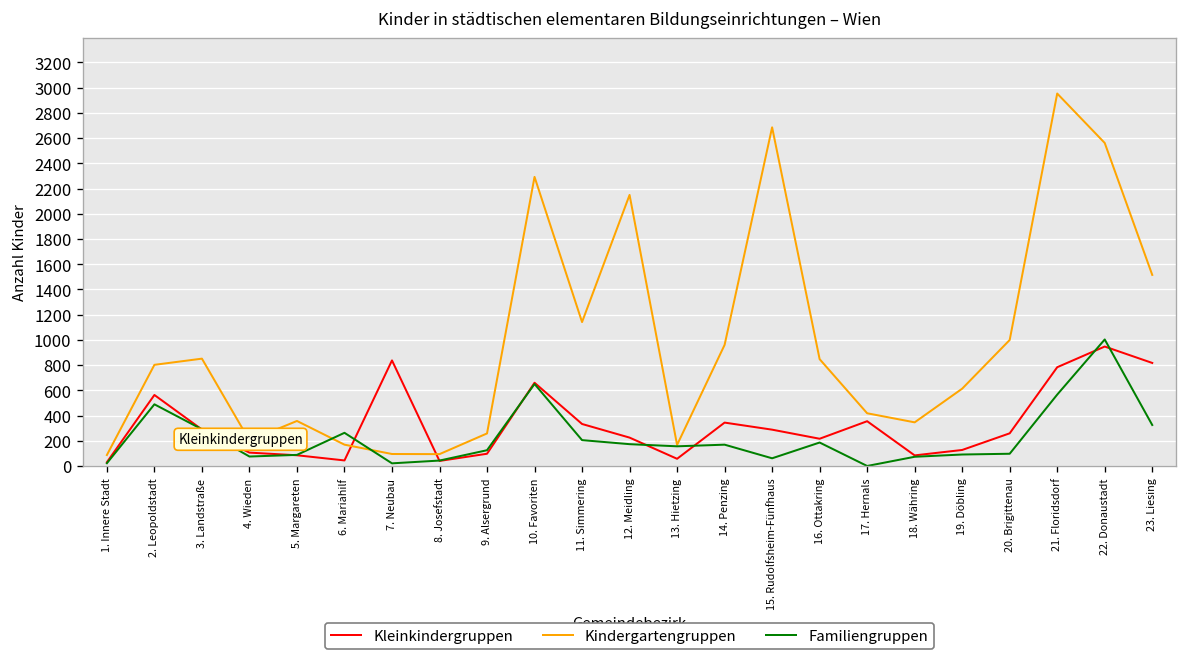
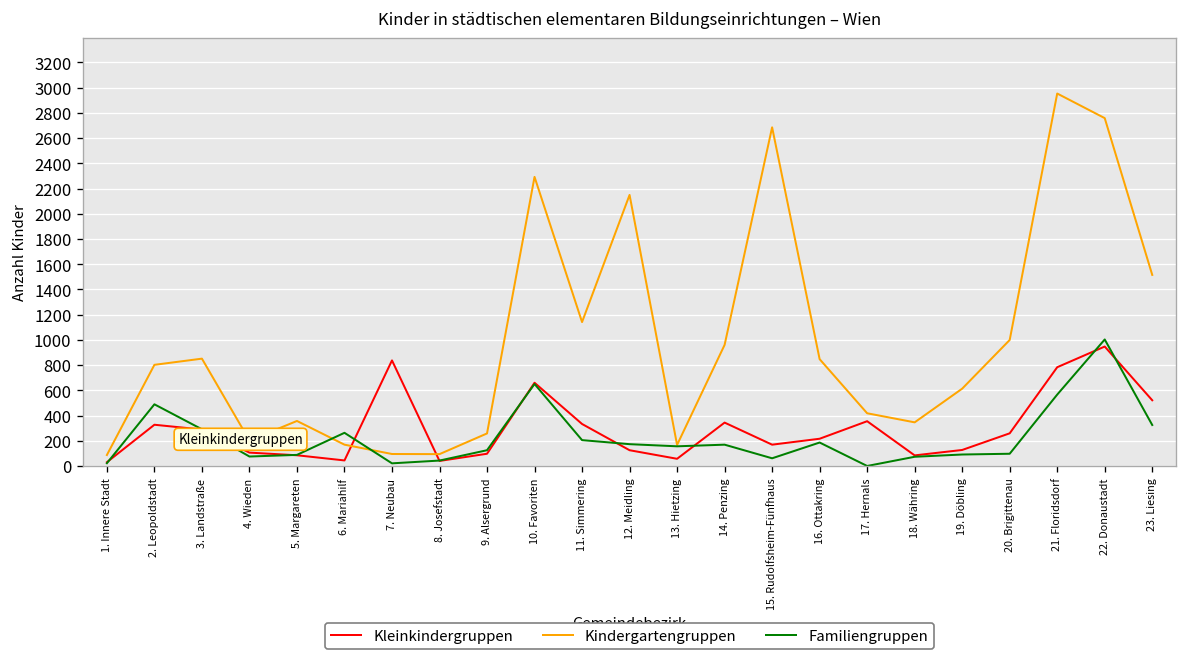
Kleinkindergruppen, 2. Leopoldstadt: 560 -> 330
Kleinkindergruppen, 12. Meidling: 230 -> 130
Kleinkindergruppen, 15. Rudolfsheim-Fünfhaus: 290 -> 170
Kindergartengruppen, 22. Donaustadt: 2560 -> 2760
Kleinkindergruppen, 23. Liesing: 820 -> 520
